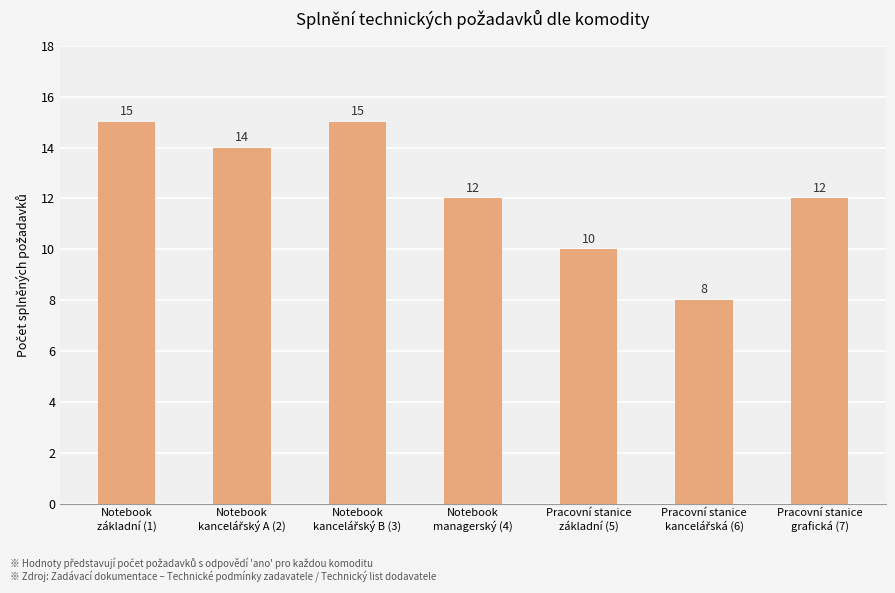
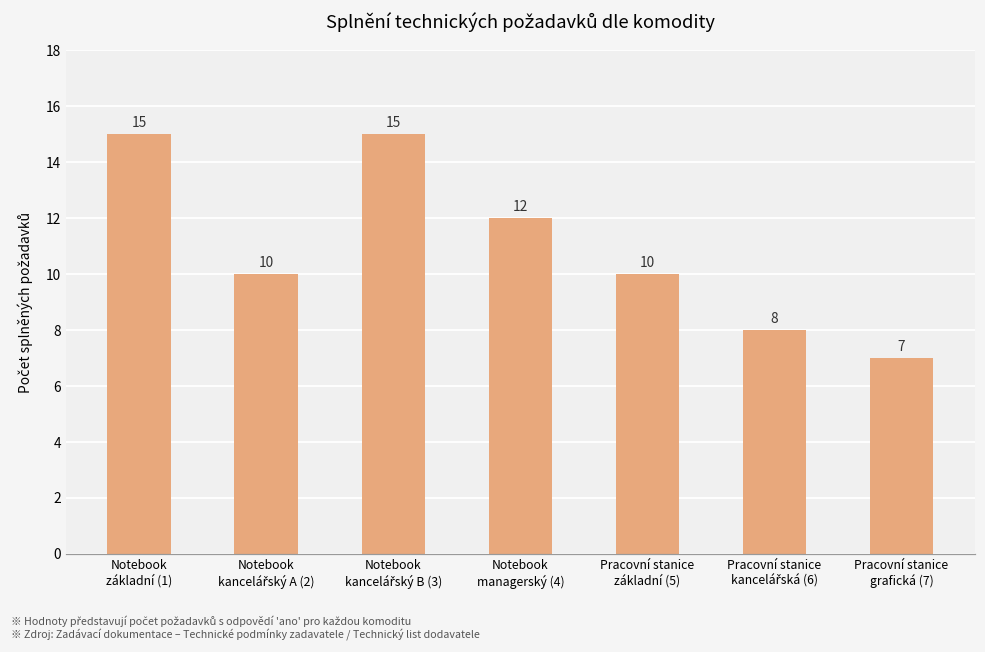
Notebook kancelářský A (2): 14 -> 10
Pracovní stanice grafická (7): 12 -> 7
